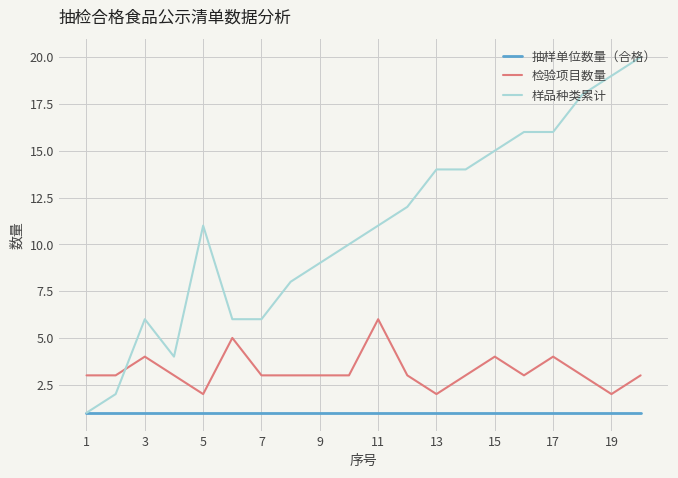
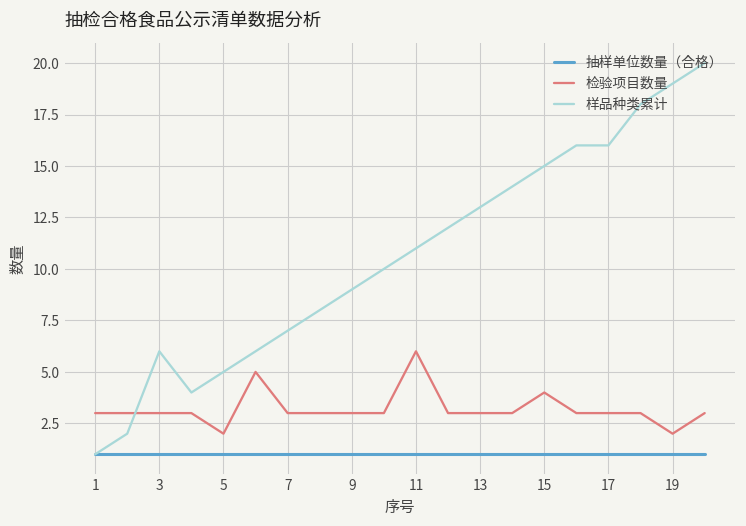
检验项目数量, 3: 4 -> 3
样品种类累计, 5: 11 -> 5
样品种类累计, 7: 6 -> 7
检验项目数量, 13: 2 -> 3
样品种类累计, 13: 14 -> 13
检验项目数量, 17: 4 -> 3
